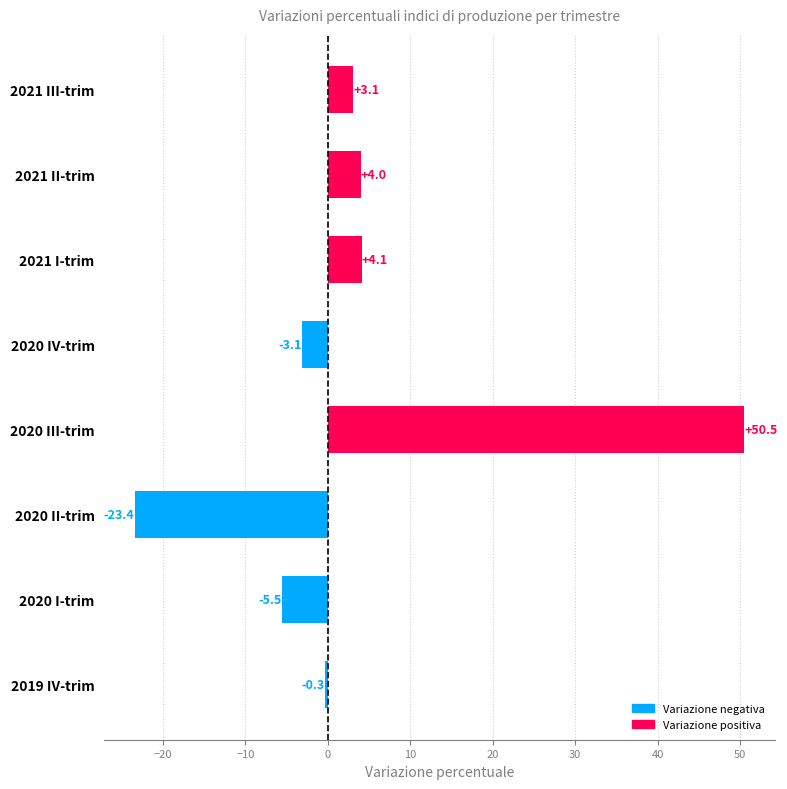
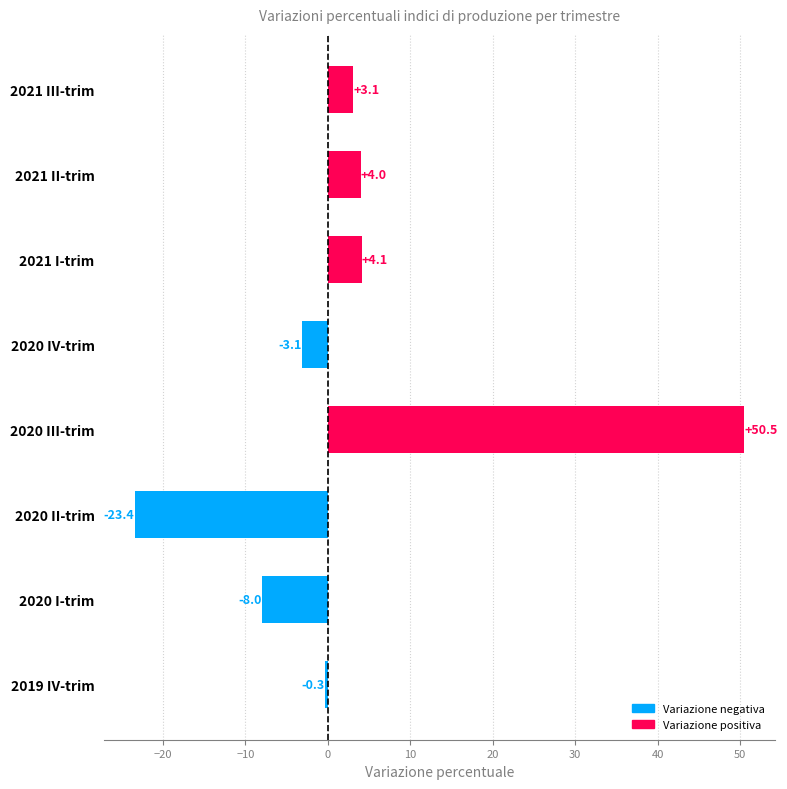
2020 I-trim: -5.5 -> -8.0
